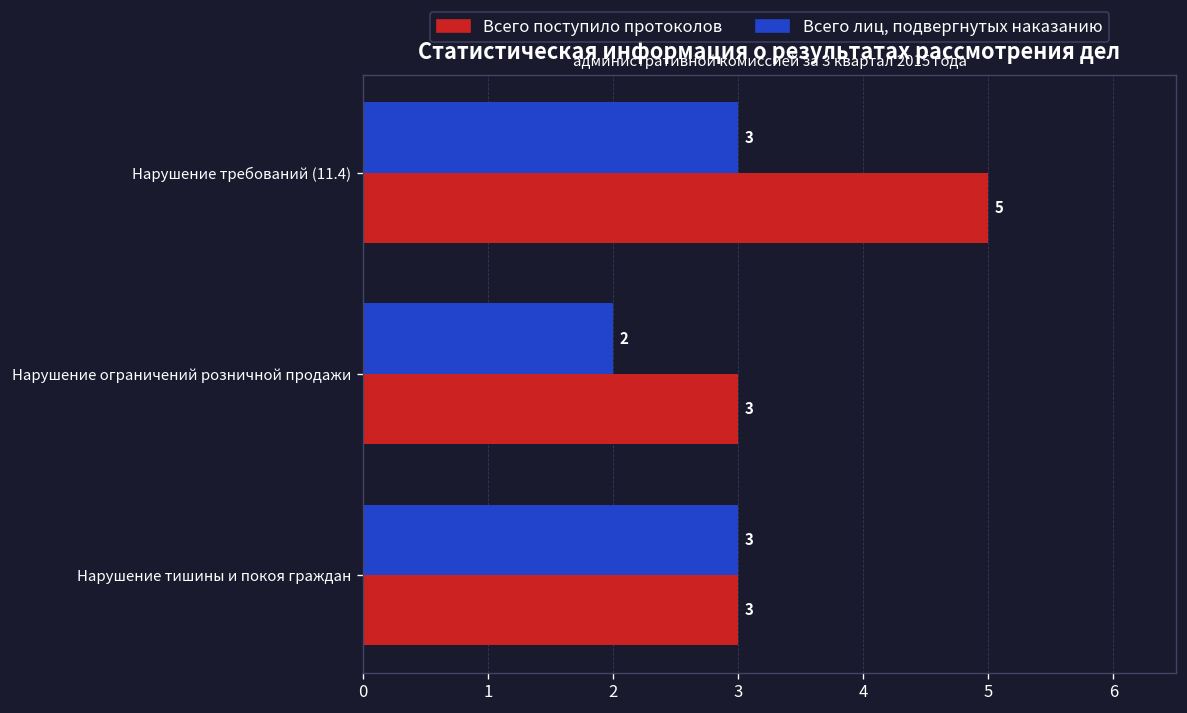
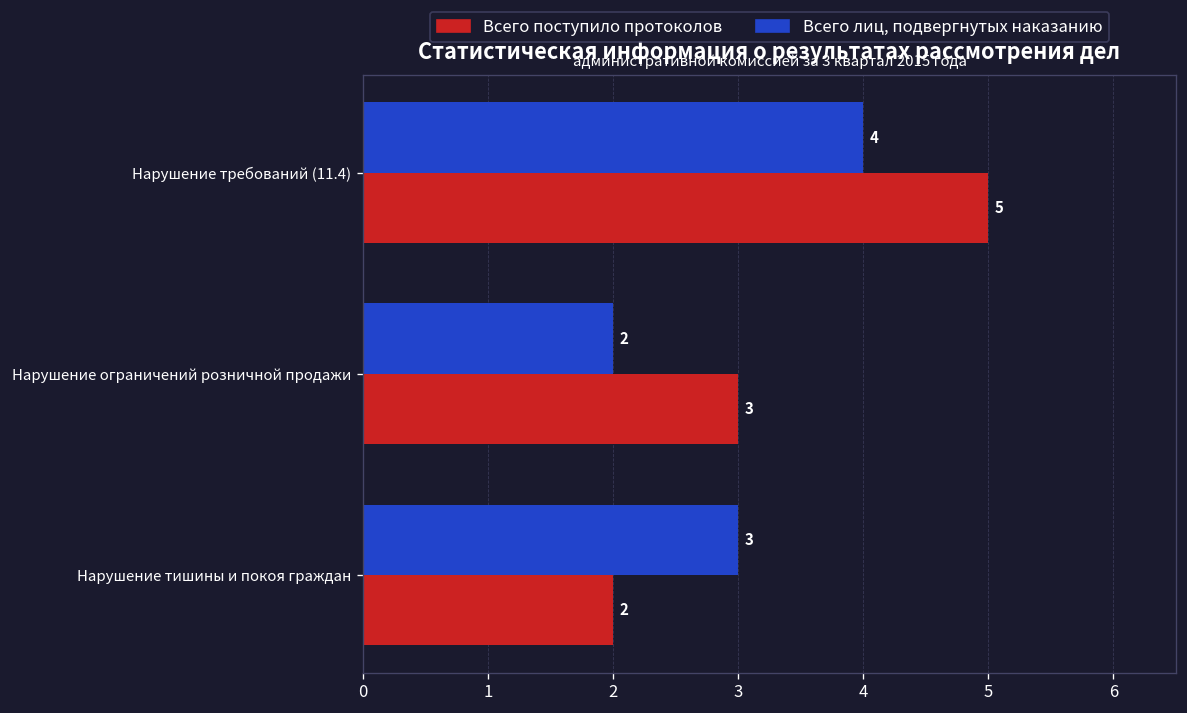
Всего лиц, подвергнутых наказанию, Нарушение требований (11.4): 3 -> 4
Всего поступило протоколов, Нарушение тишины и покоя граждан: 3 -> 2
